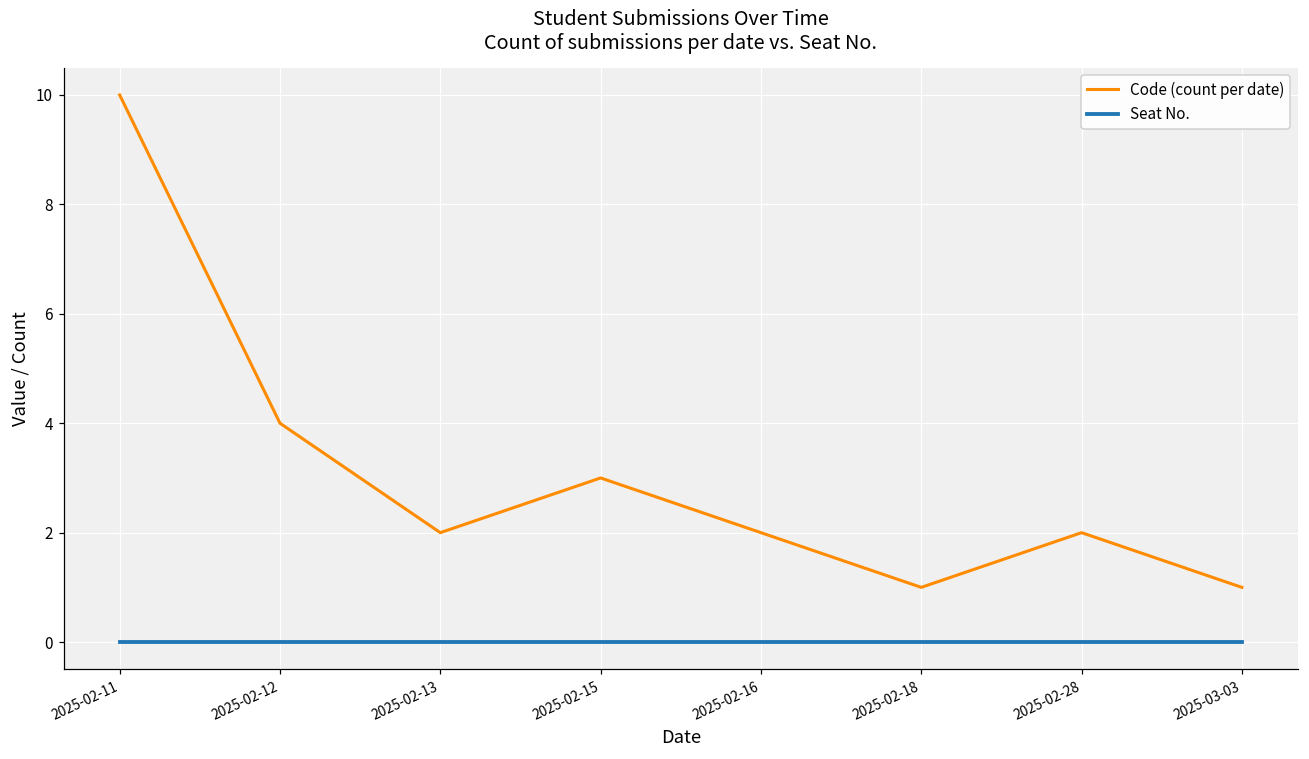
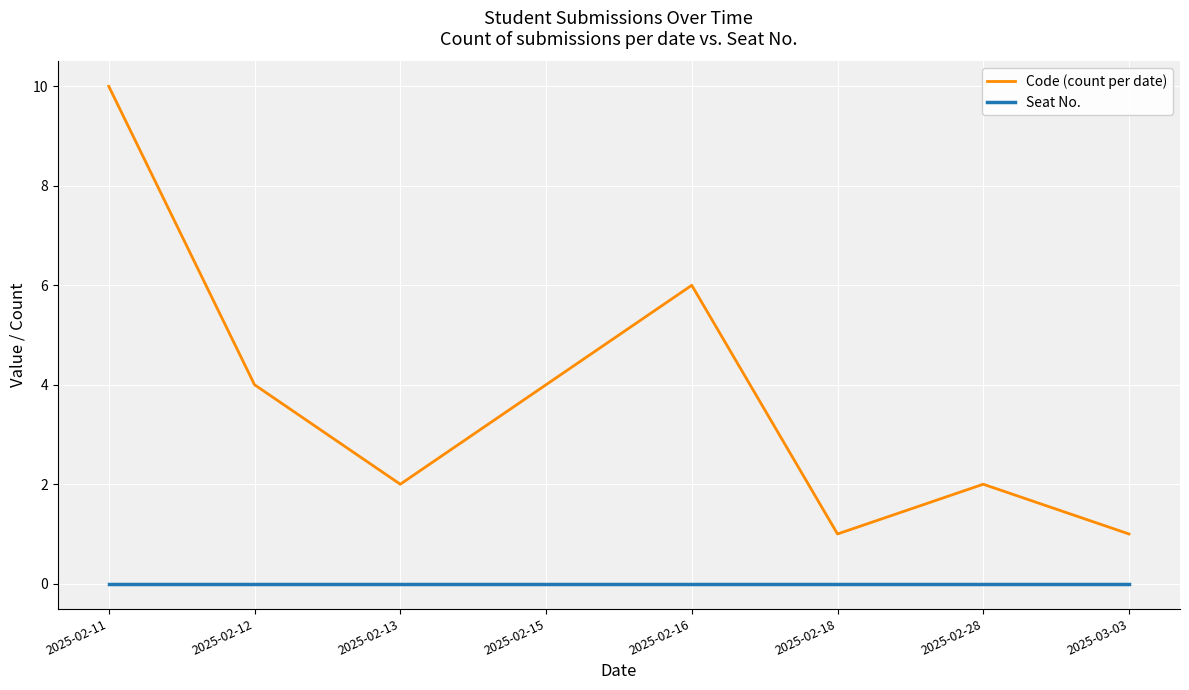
Code (count per date), 2025-02-15: 3 -> 4
Code (count per date), 2025-02-16: 2 -> 6
